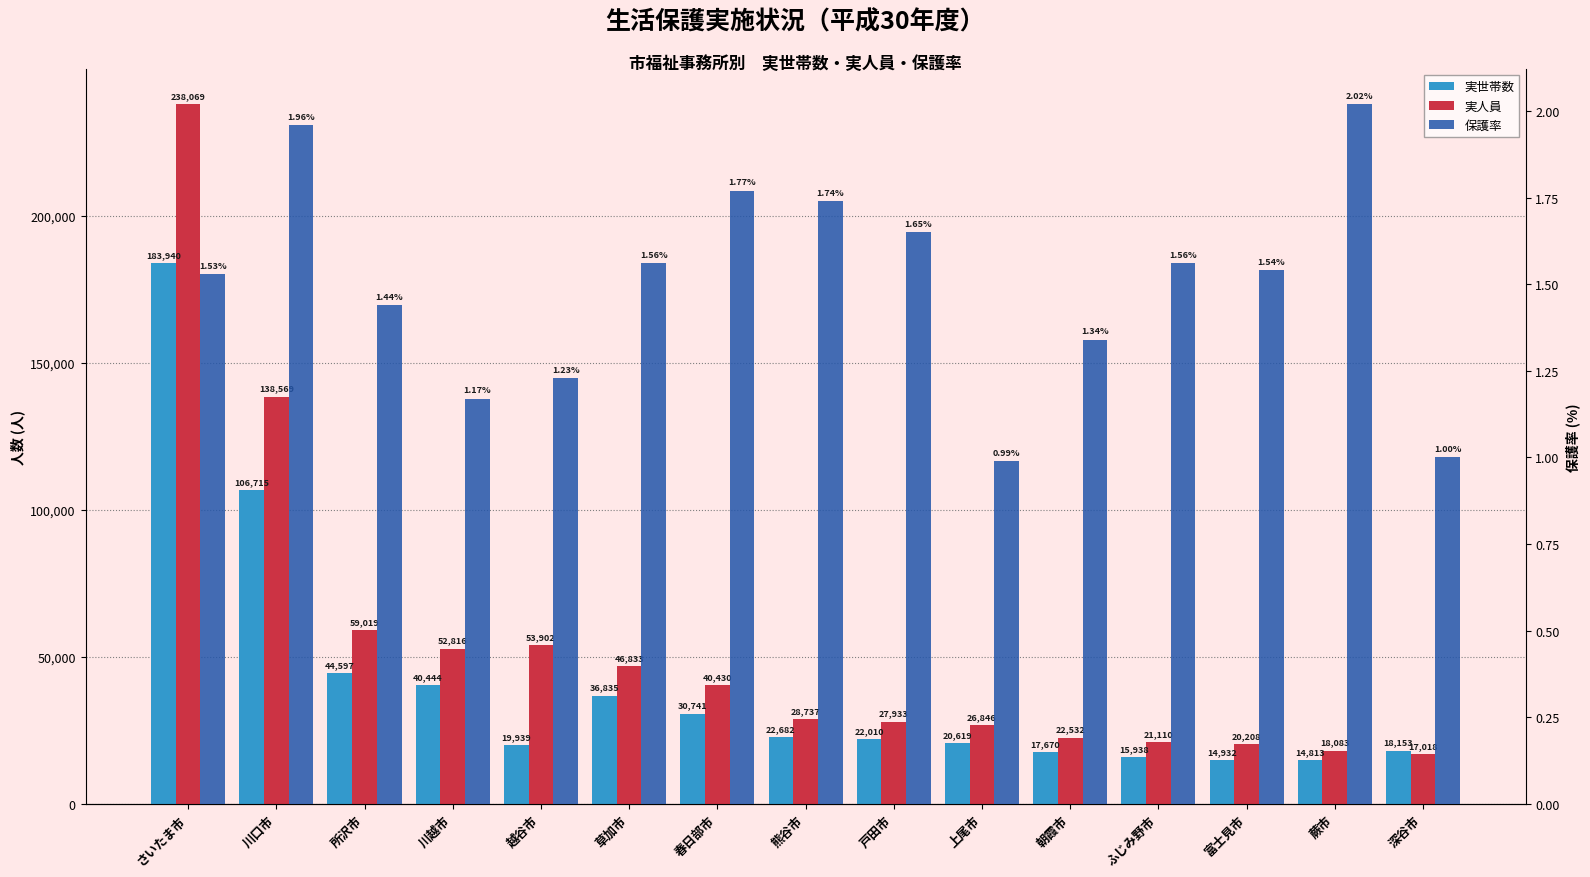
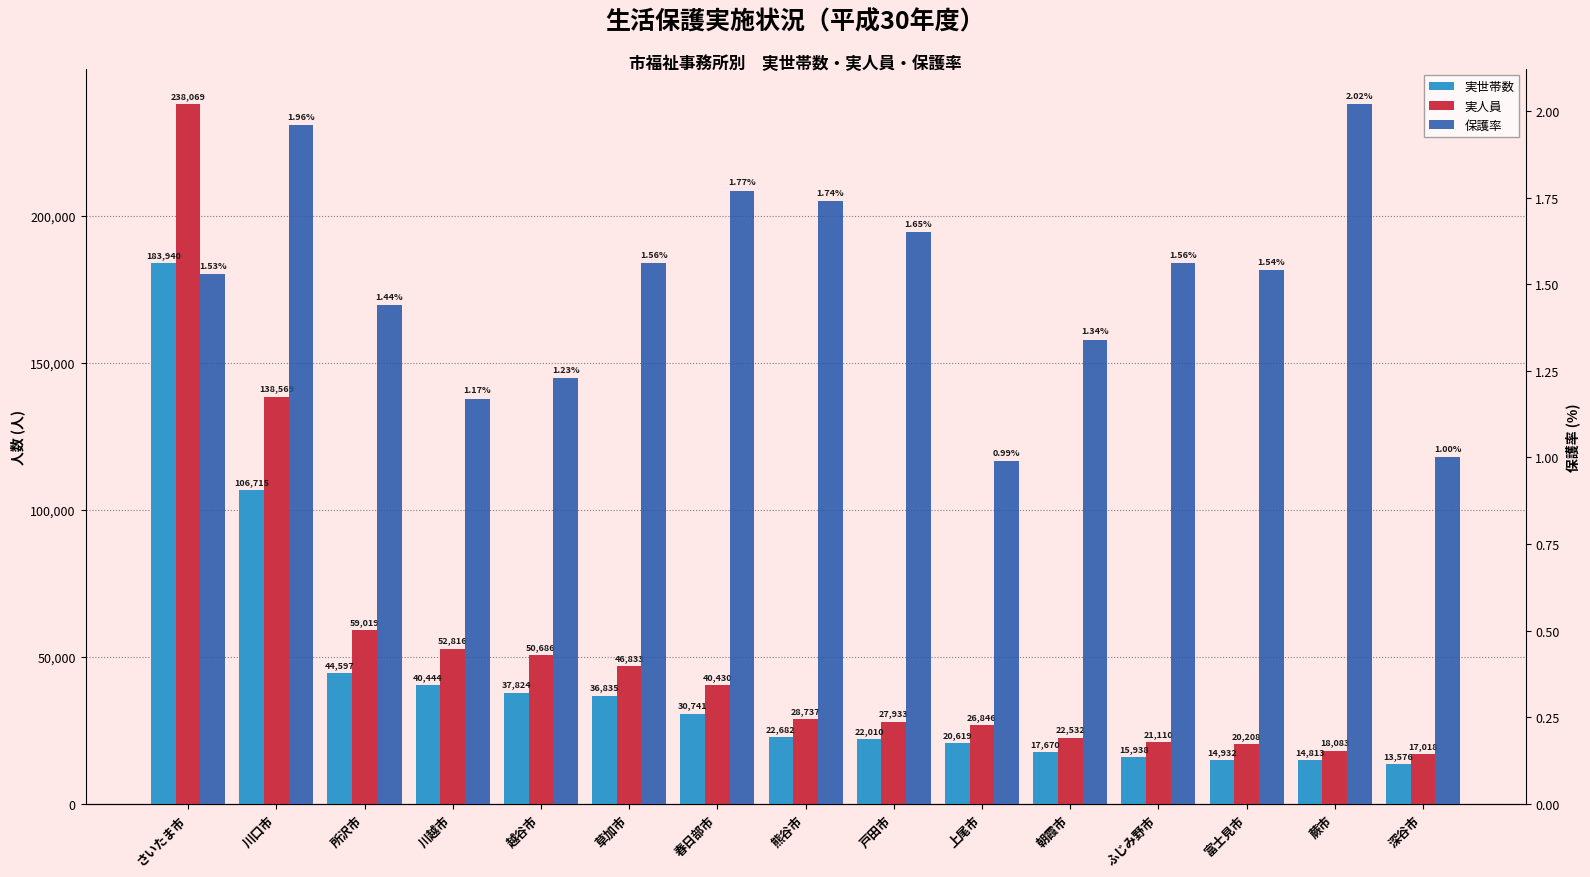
実世帯数, 越谷市: 19,939 -> 37,824
実人員, 越谷市: 53,902 -> 50,686
実世帯数, 深谷市: 18,153 -> 13,576
